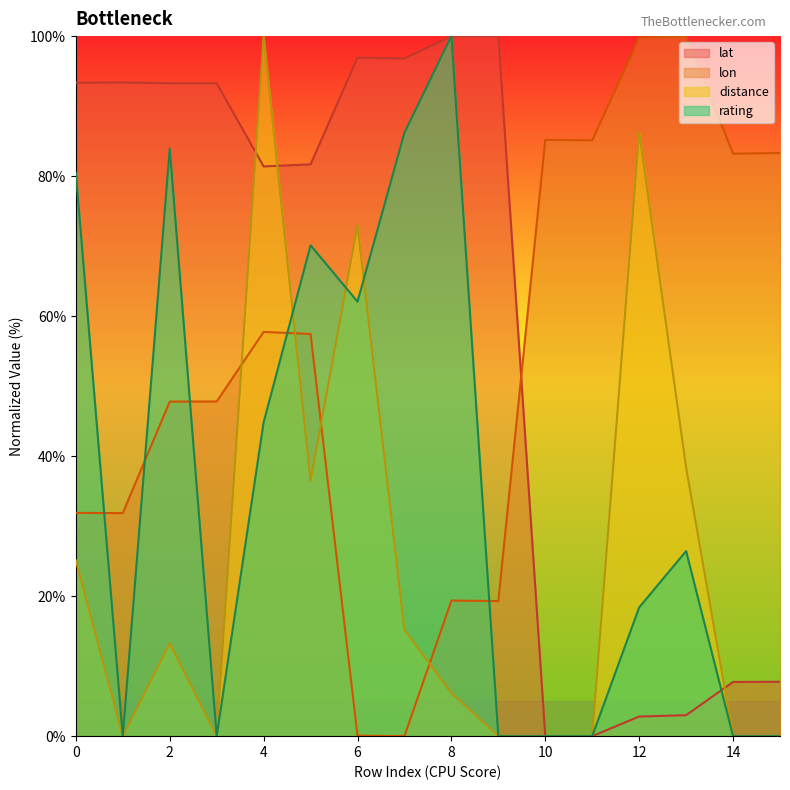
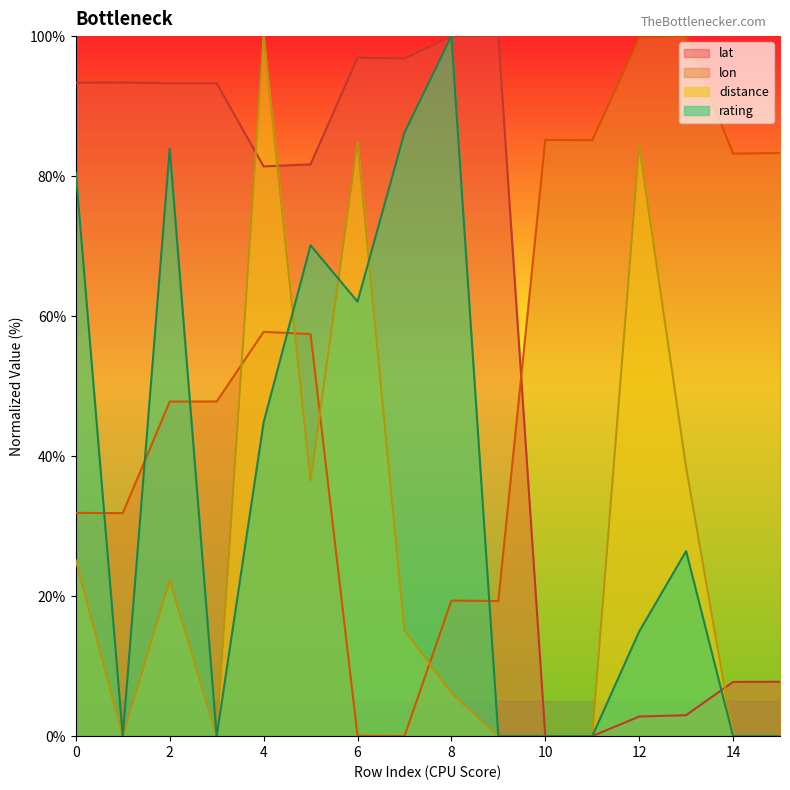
distance, 2: 13% -> 22%
distance, 6: 73% -> 85%
distance, 12: 86% -> 84%
rating, 12: 18% -> 15%
